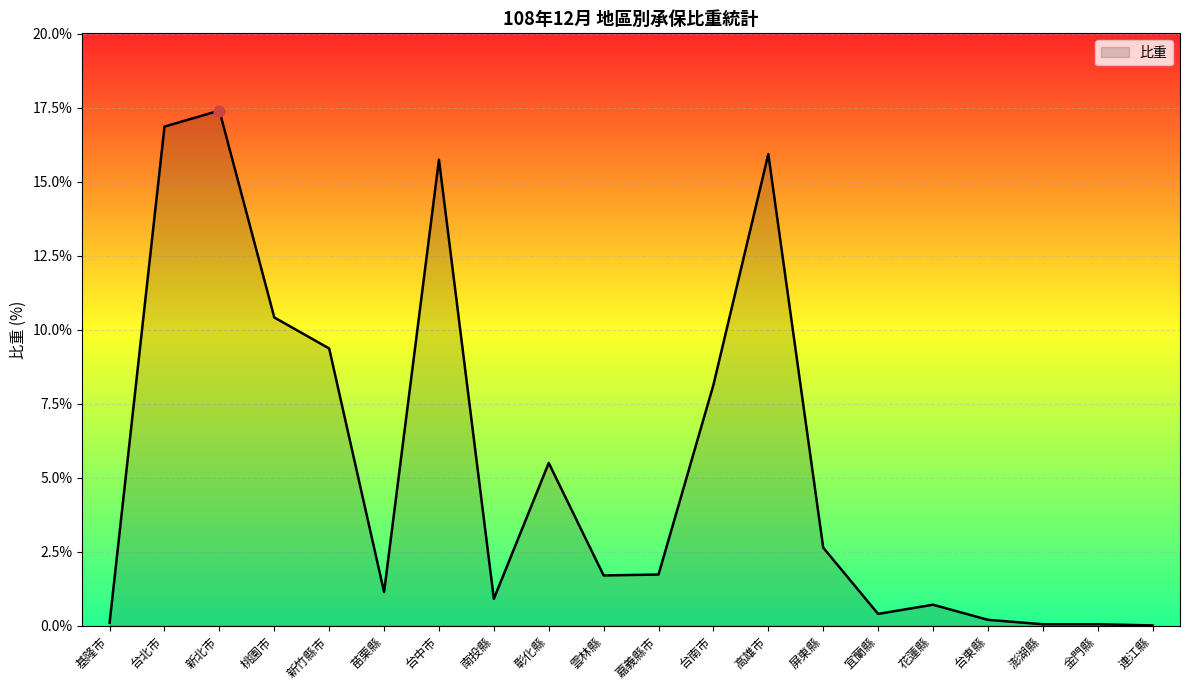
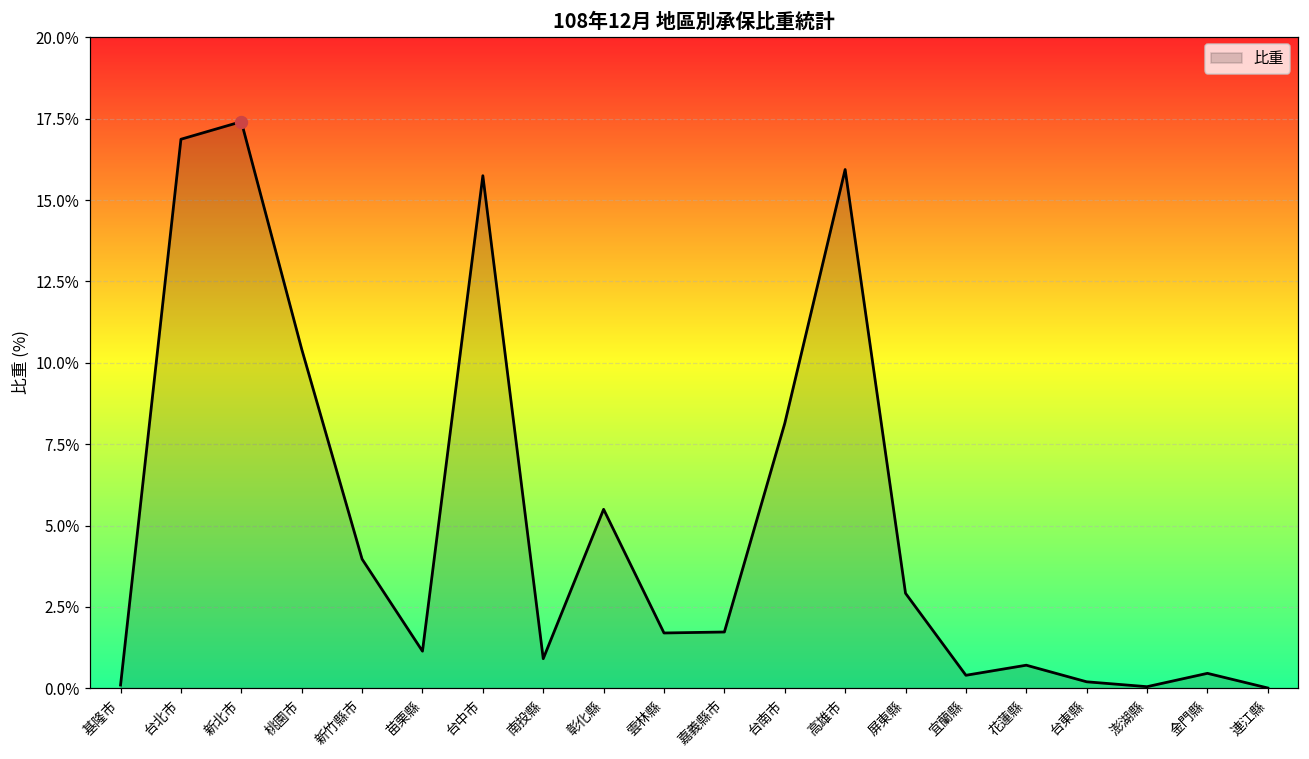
比重, 新竹縣市: 9.4% -> 4.0%
比重, 屏東縣: 2.6% -> 2.9%
比重, 金門縣: 0.1% -> 0.5%
